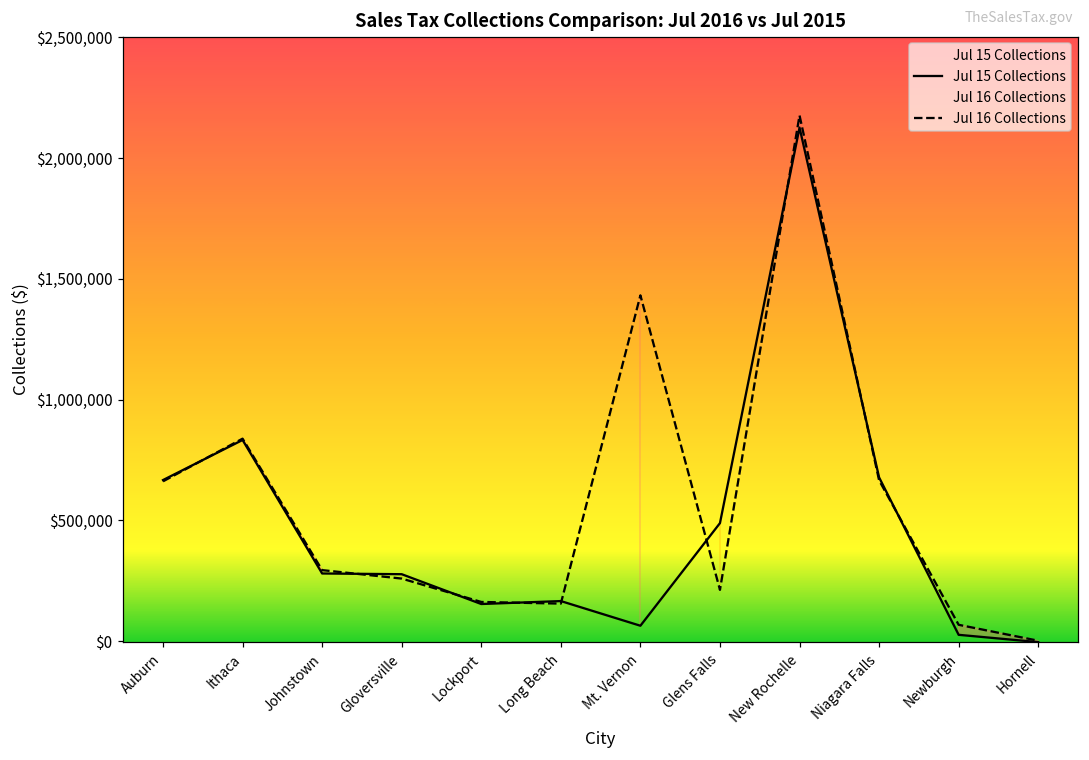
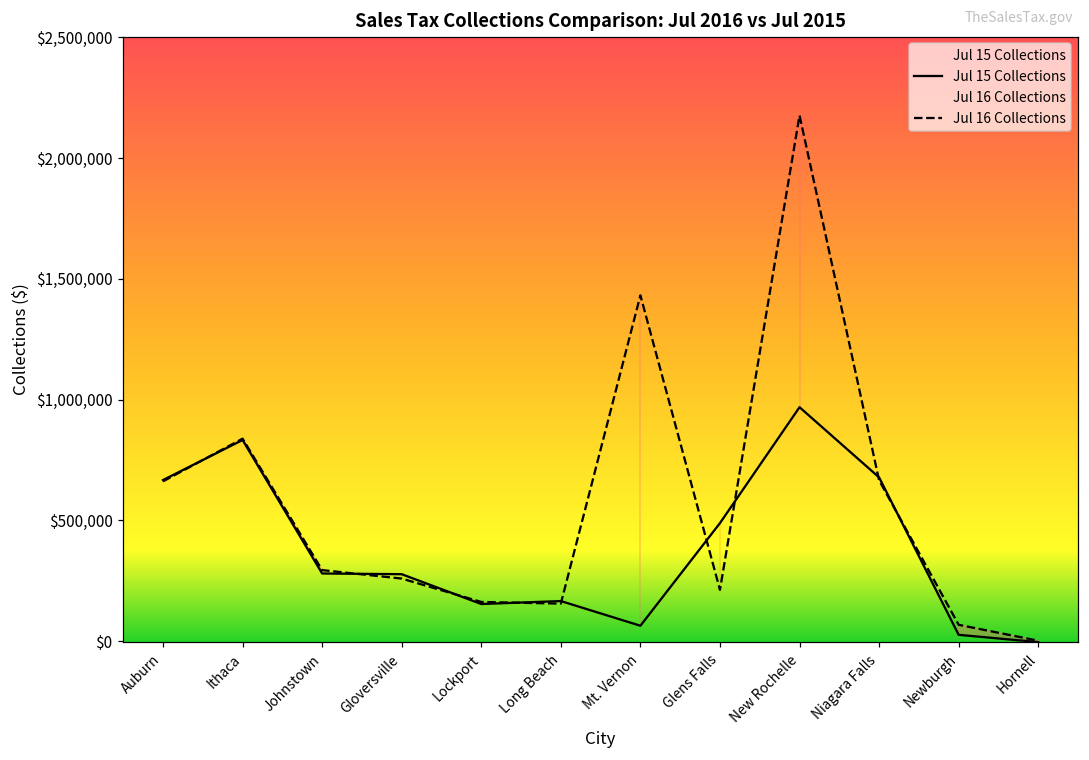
Jul 15 Collections, New Rochelle: $2,130,000 -> $970,000
